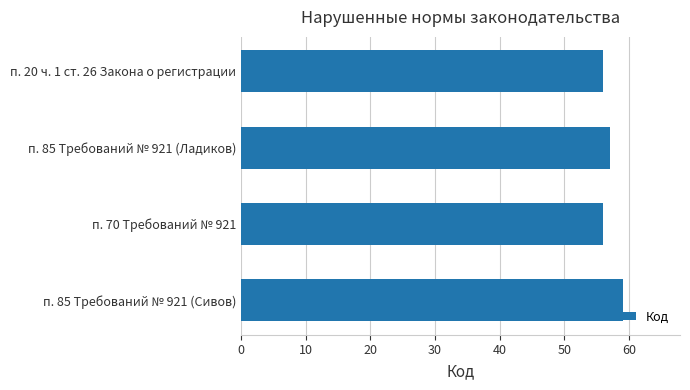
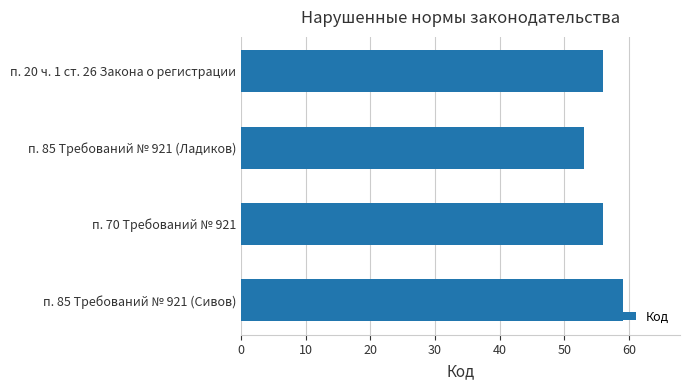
п. 85 Требований № 921 (Ладиков): 57 -> 53
